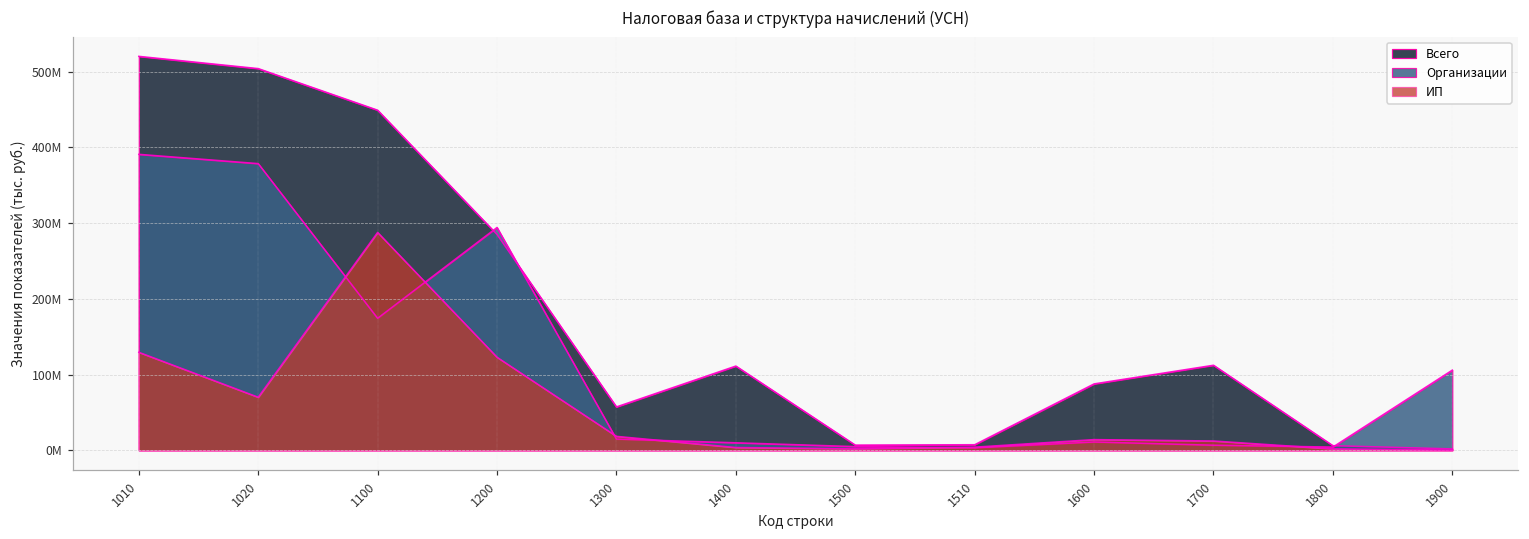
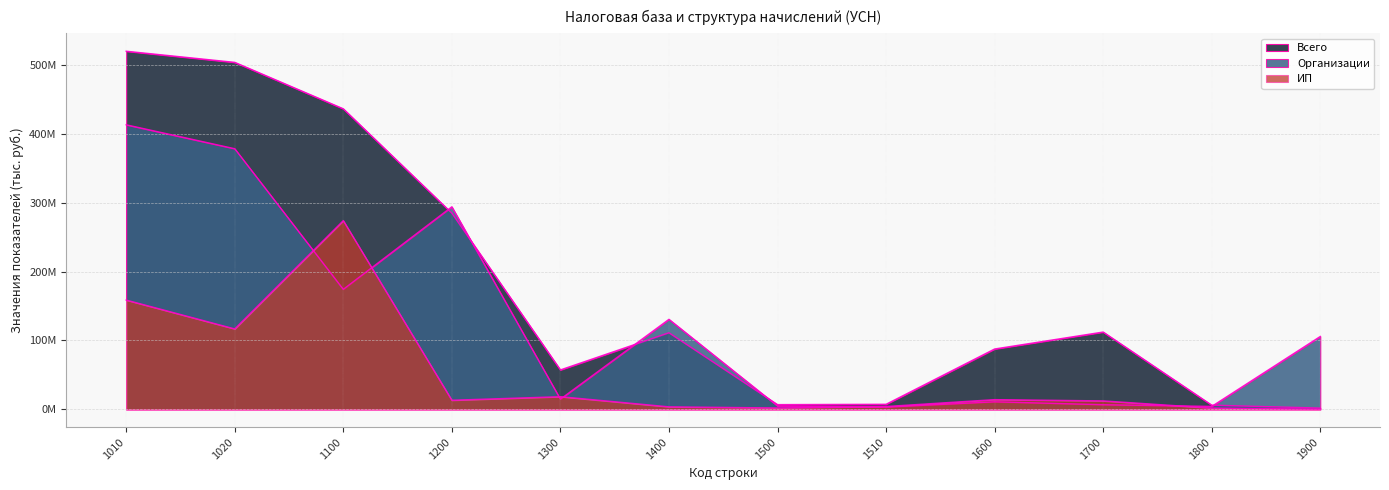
Организации, 1010: 390000000 -> 410000000
ИП, 1010: 130000000 -> 160000000
ИП, 1020: 70000000 -> 120000000
Всего, 1100: 450000000 -> 440000000
ИП, 1100: 290000000 -> 270000000
ИП, 1200: 120000000 -> 10000000
Организации, 1400: 10000000 -> 130000000
